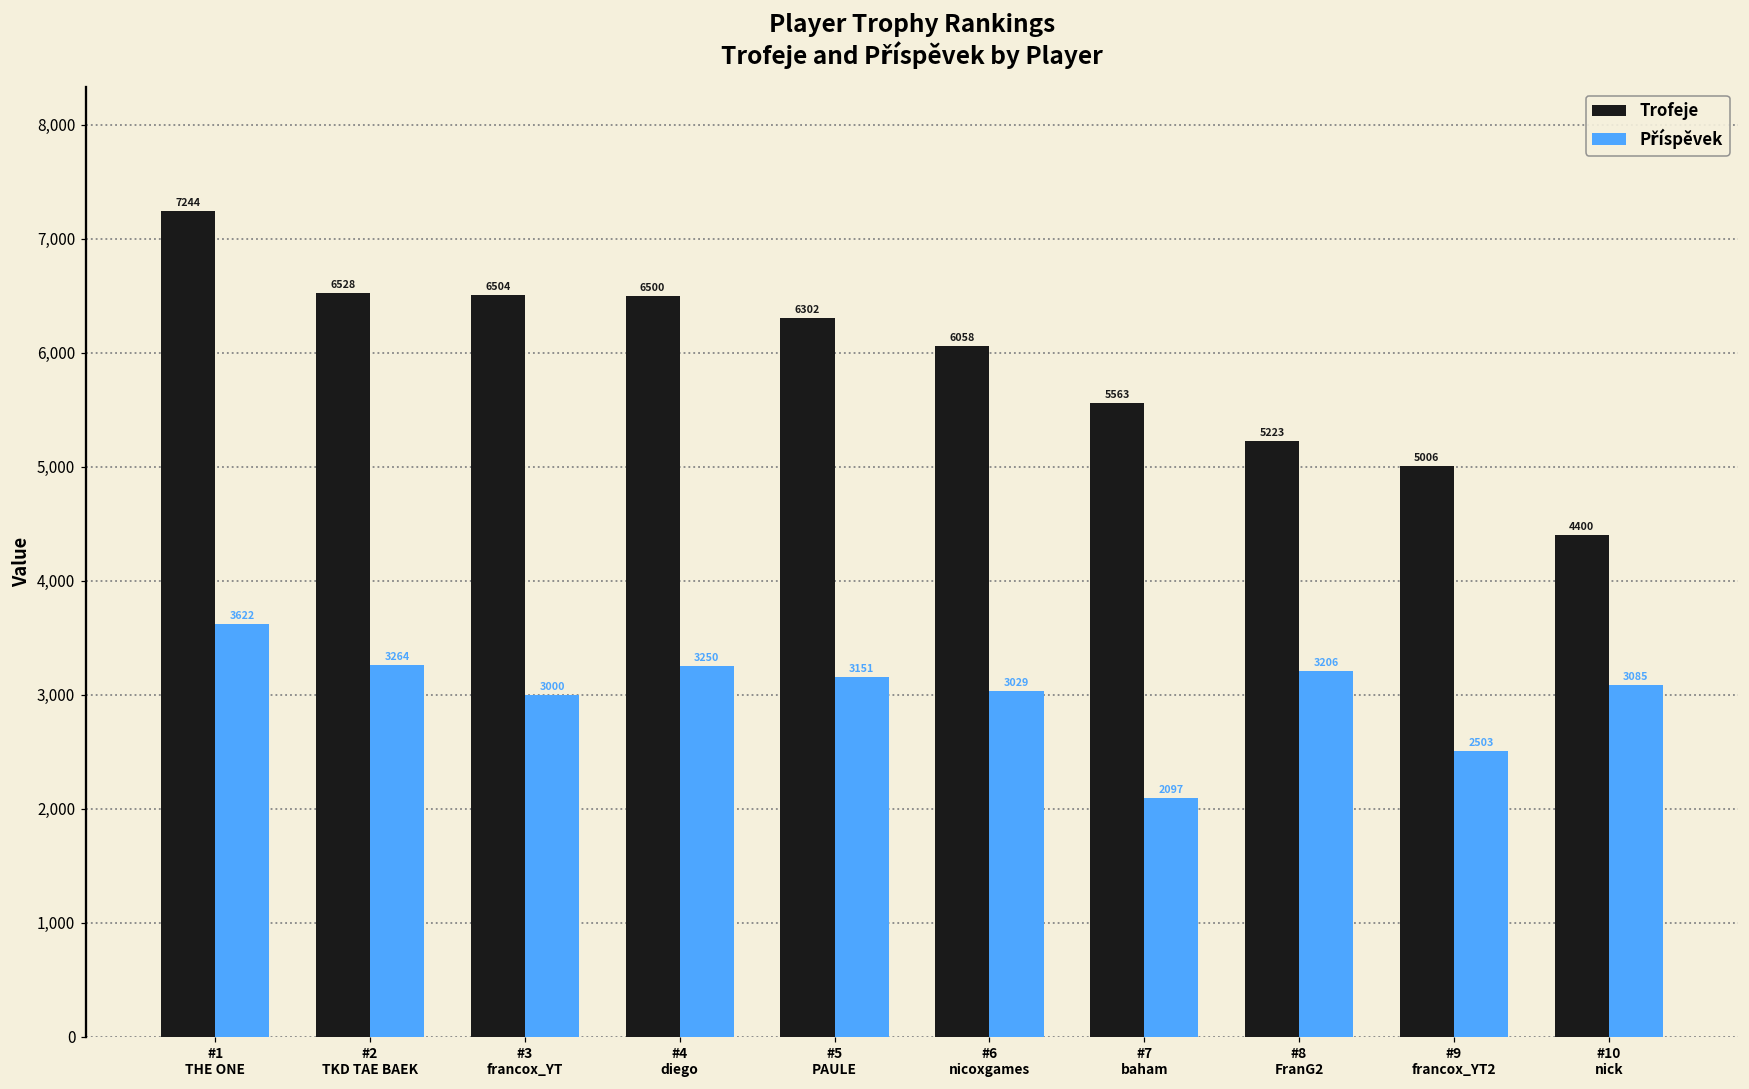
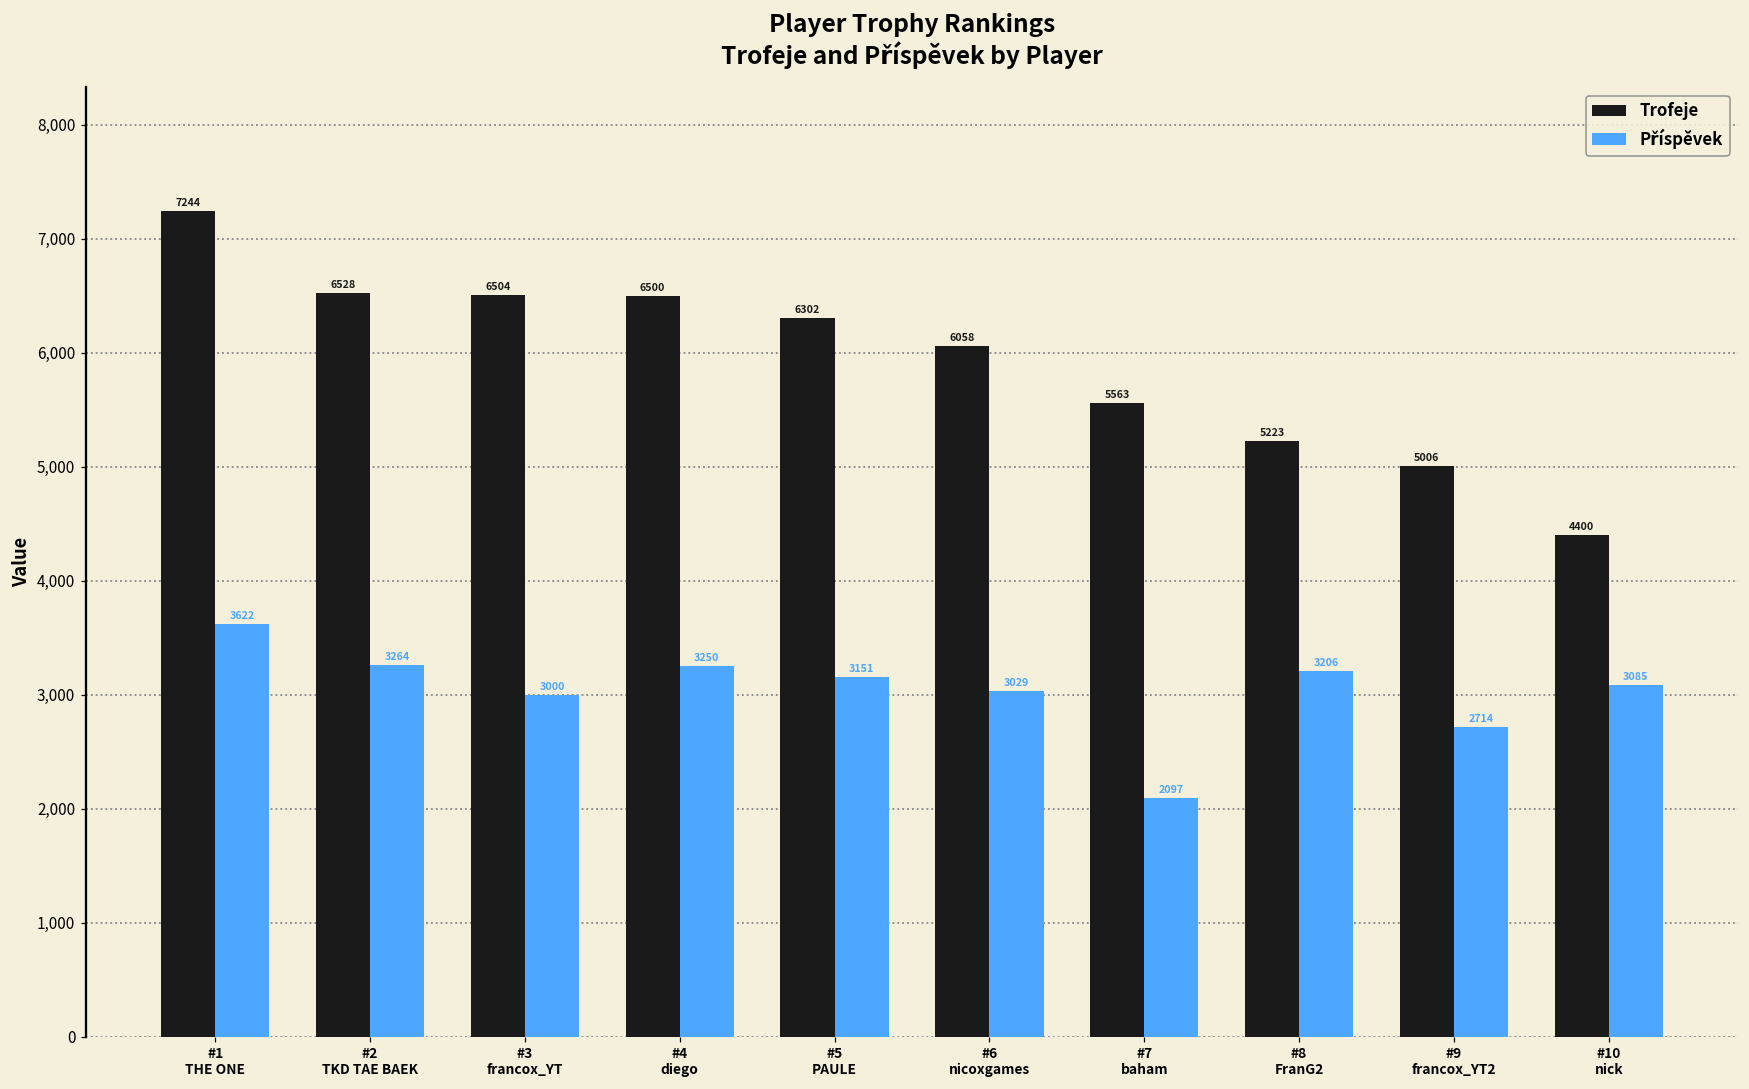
Příspěvek, #9 francox_YT2: 2503 -> 2714
